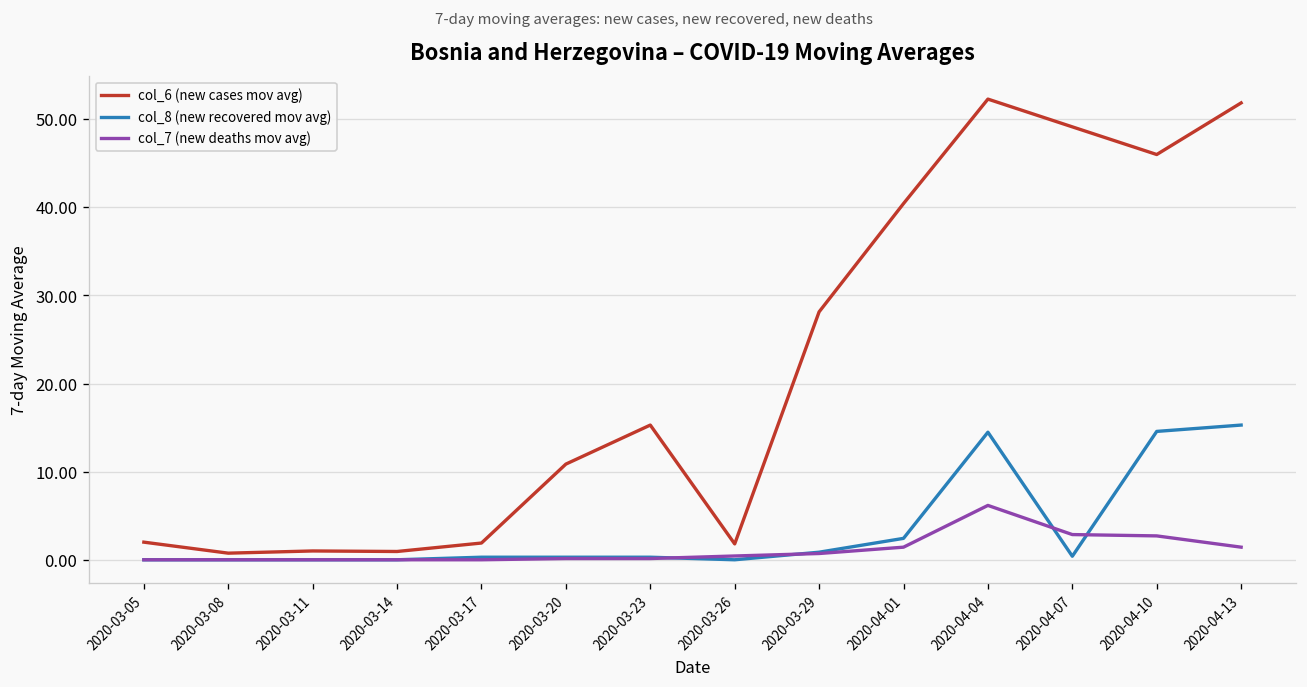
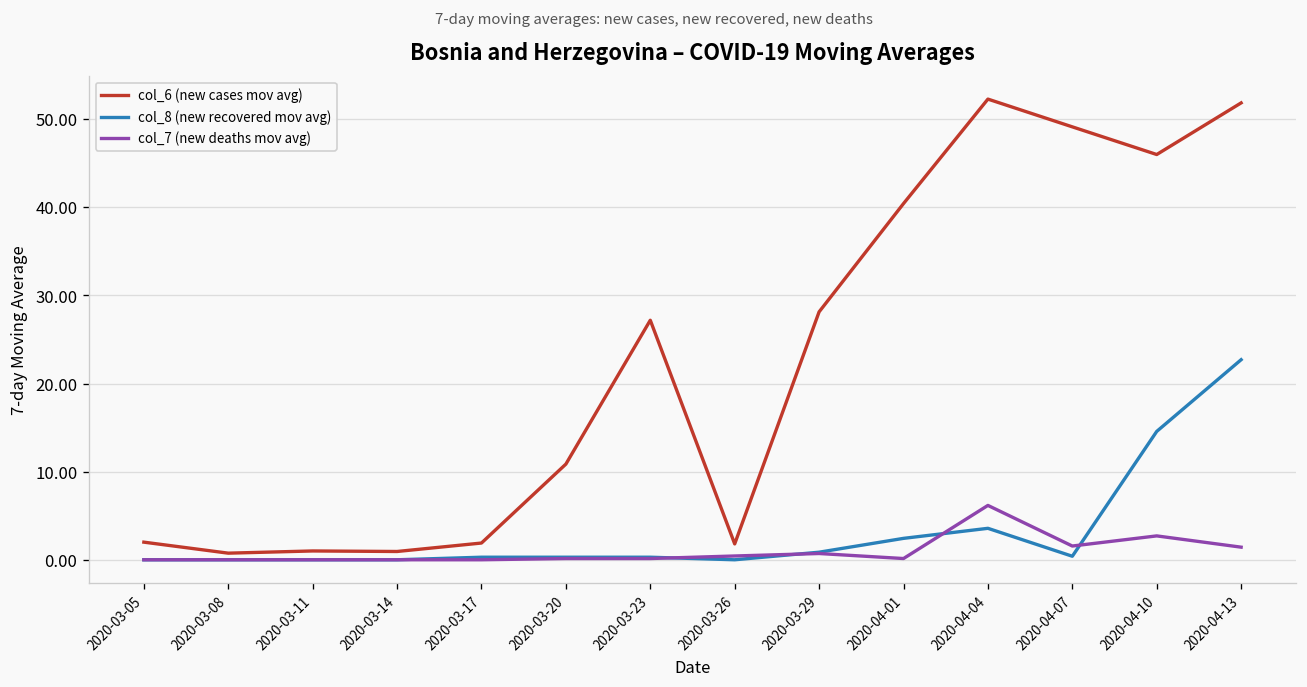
col_6 (new cases mov avg), 2020-03-23: 15 -> 27
col_7 (new deaths mov avg), 2020-04-01: 1 -> 0
col_8 (new recovered mov avg), 2020-04-04: 14 -> 4
col_7 (new deaths mov avg), 2020-04-07: 3 -> 2
col_8 (new recovered mov avg), 2020-04-13: 15 -> 23
